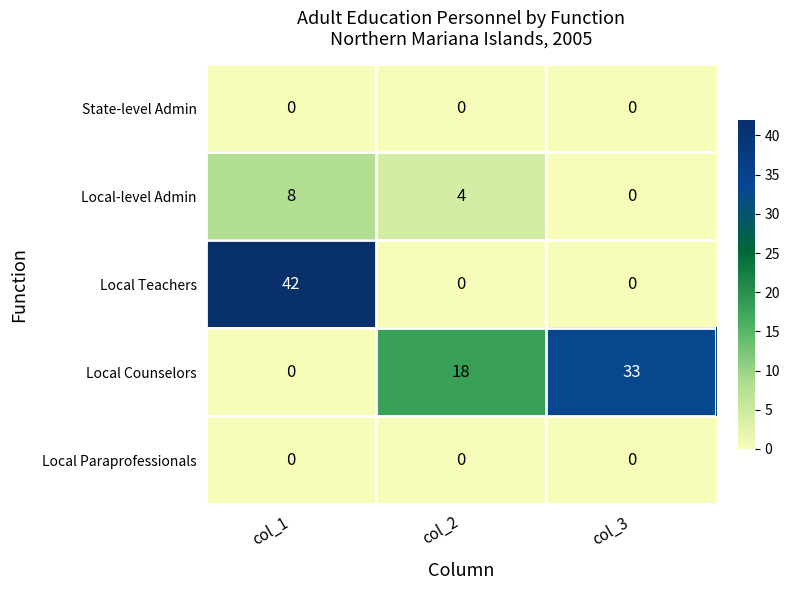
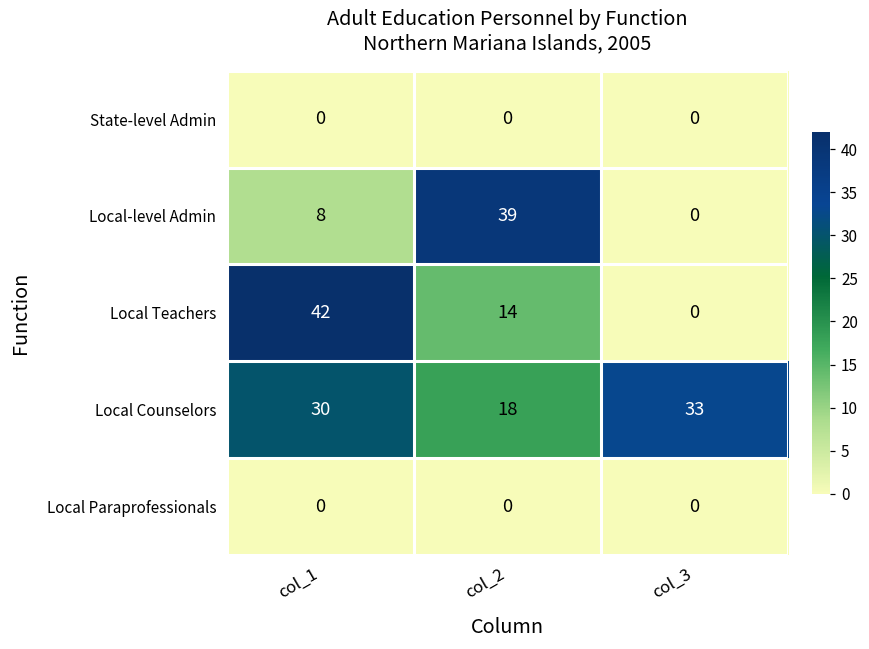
Local-level Admin, col_2: 4 -> 39
Local Teachers, col_2: 0 -> 14
Local Counselors, col_1: 0 -> 30
